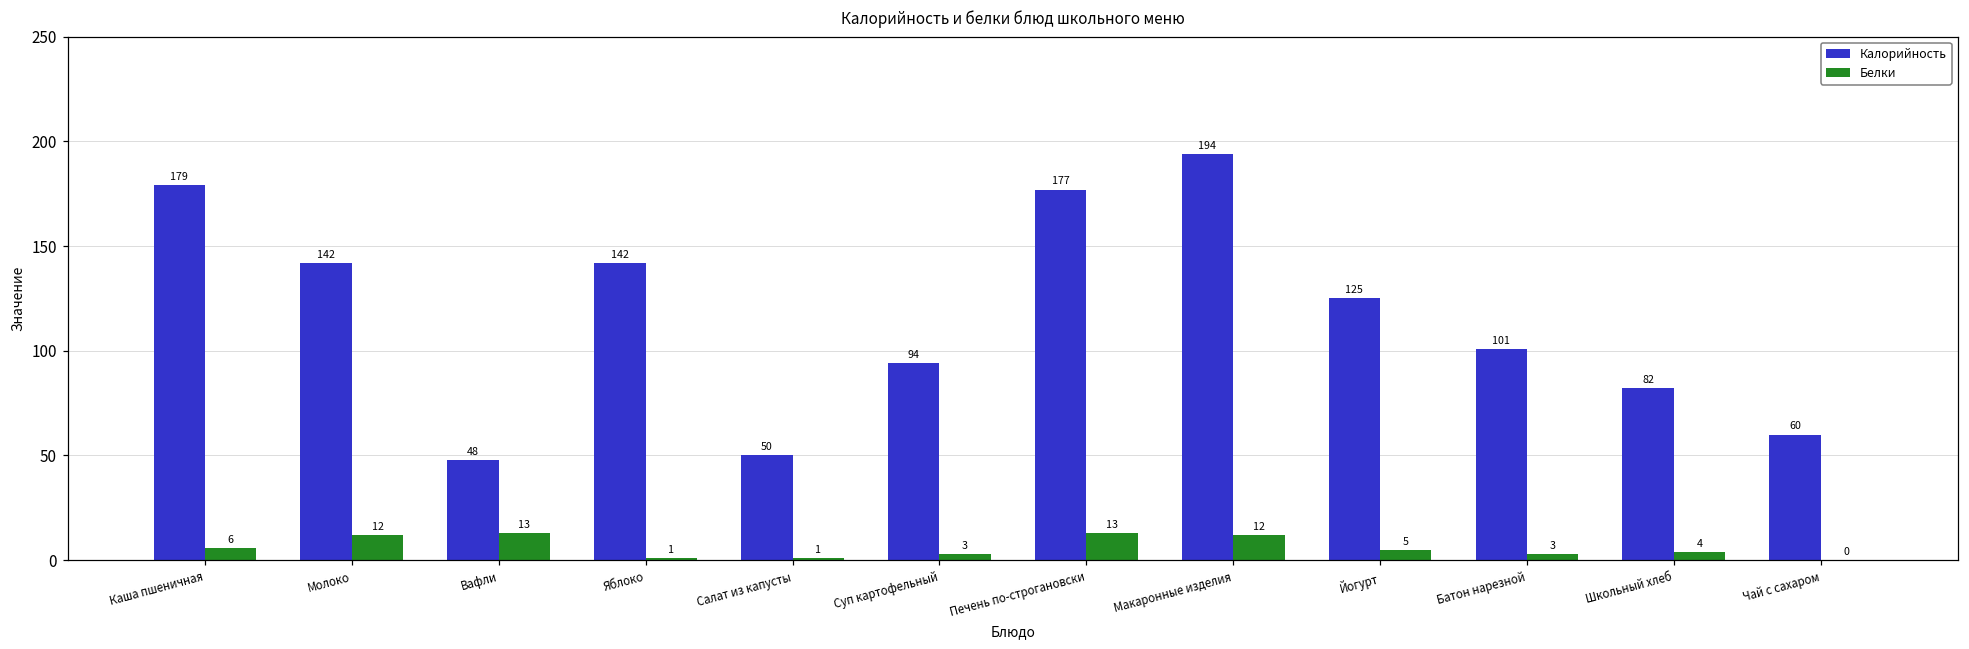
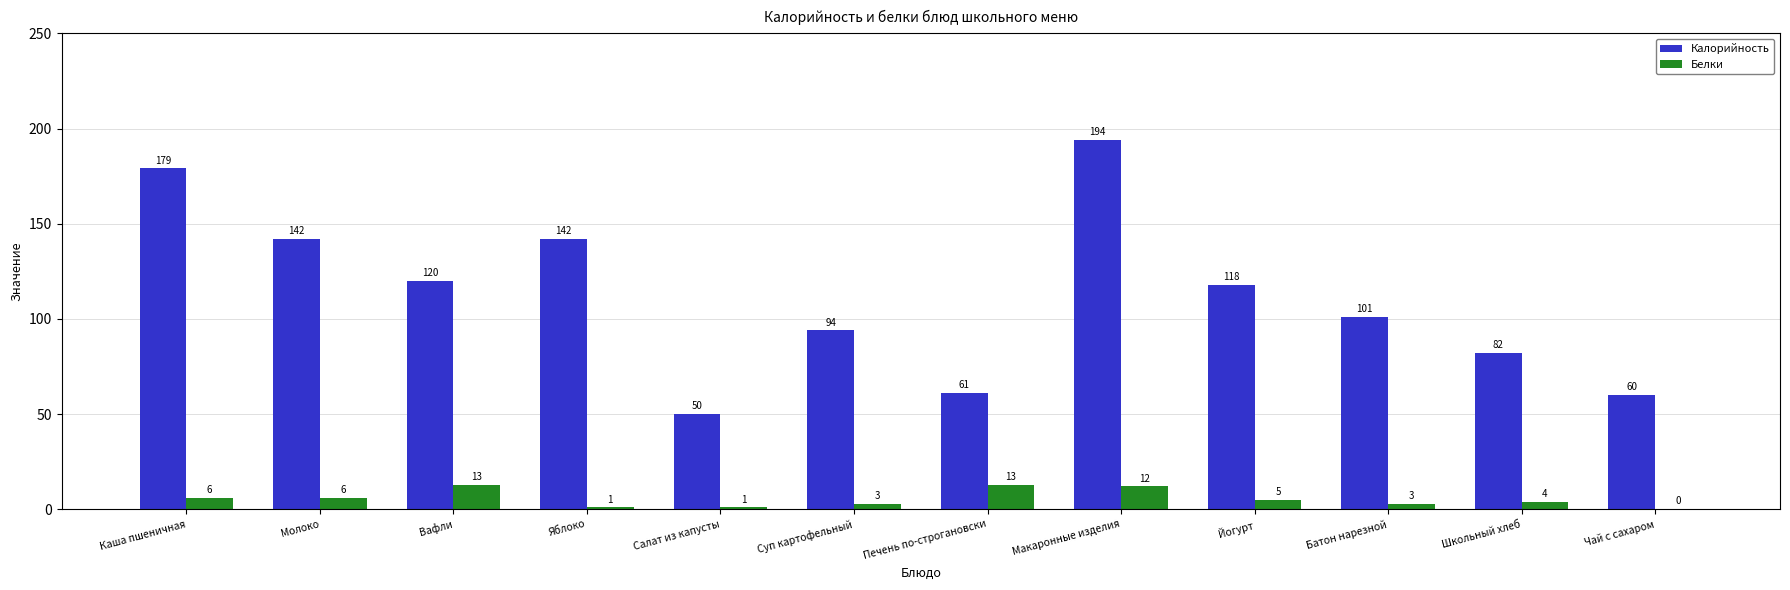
Белки, Молоко: 12 -> 6
Калорийность, Вафли: 48 -> 120
Калорийность, Печень по-строгановски: 177 -> 61
Калорийность, Йогурт: 125 -> 118
